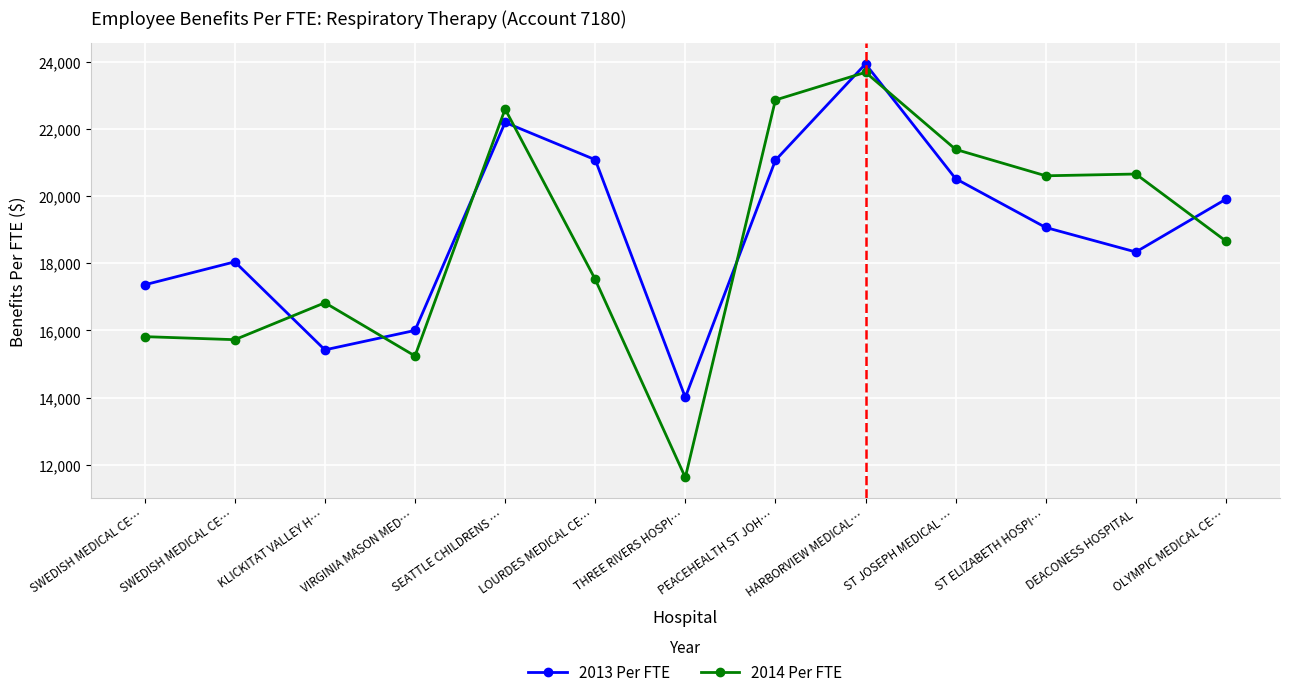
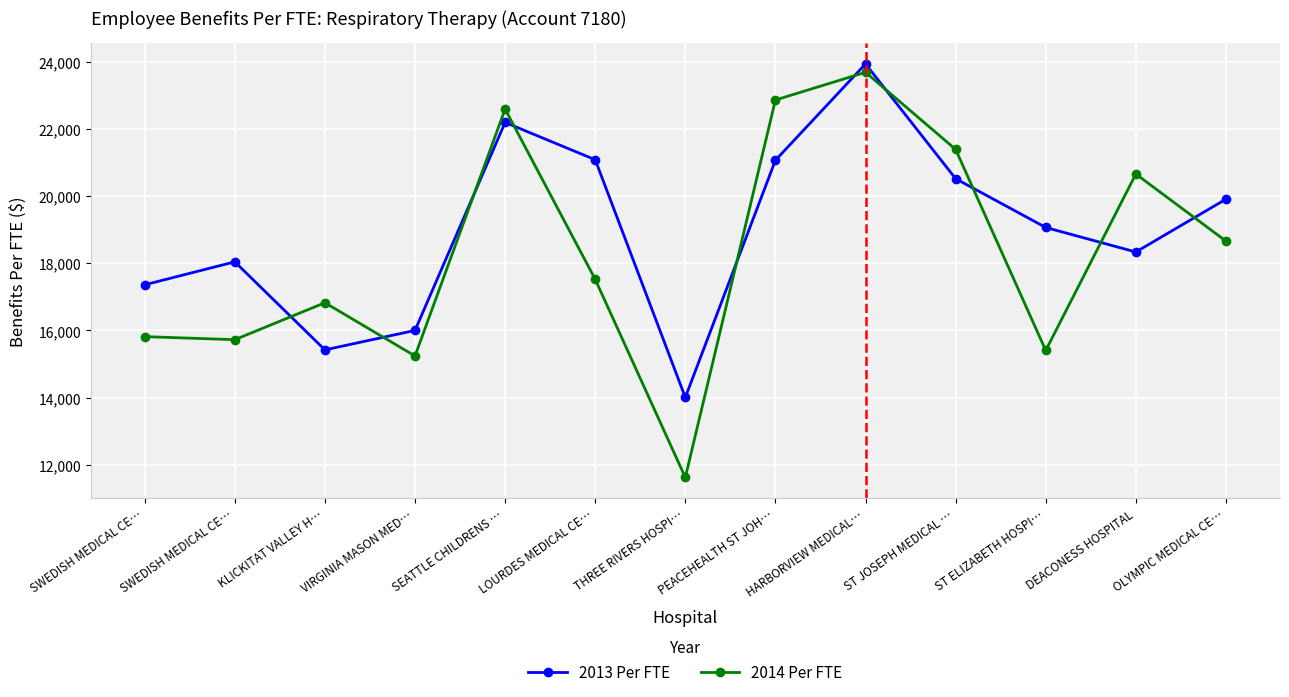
2014 Per FTE, ST ELIZABETH HOSPI…: 20,600 -> 15,400
